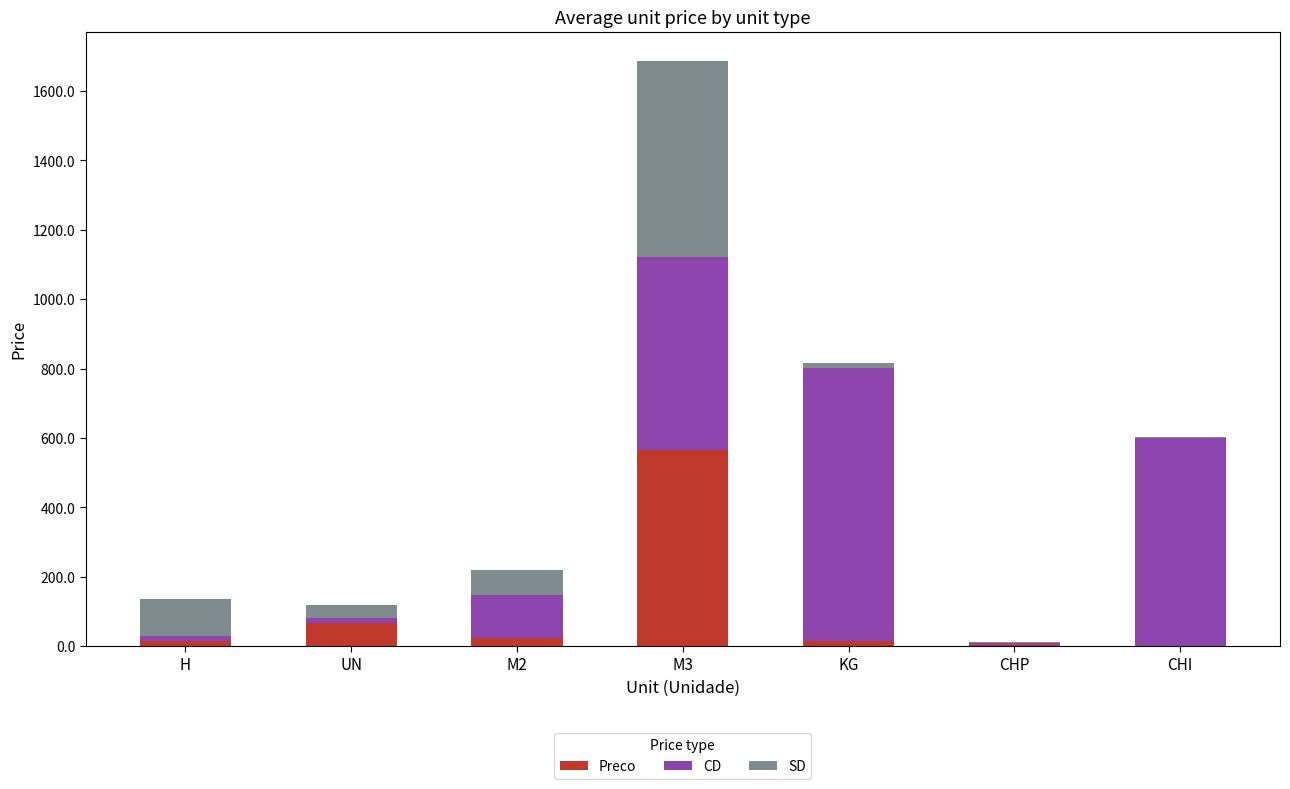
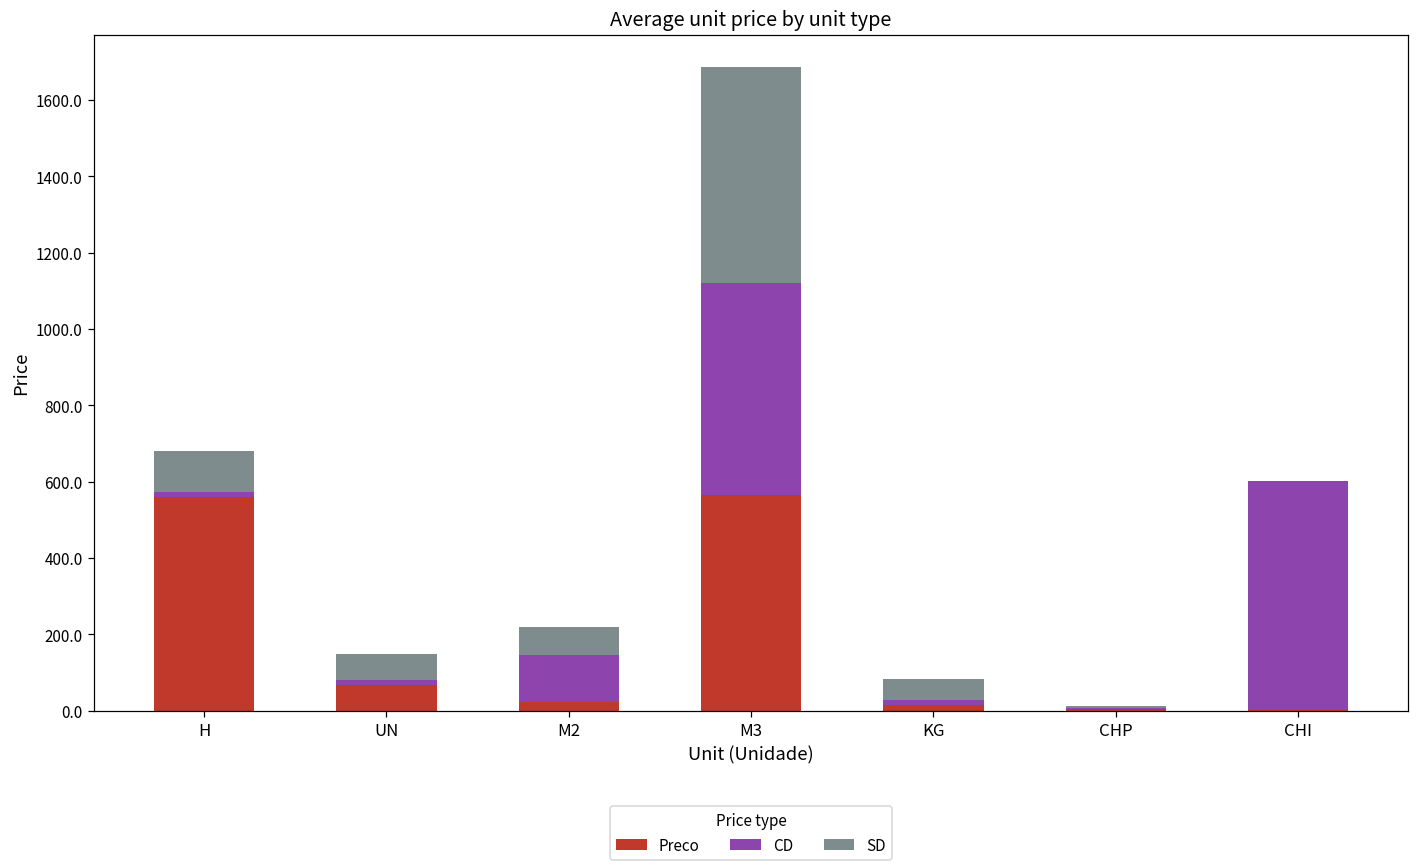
Preco, H: 10 -> 560
SD, UN: 40 -> 70
CD, KG: 790 -> 10
SD, KG: 10 -> 60
